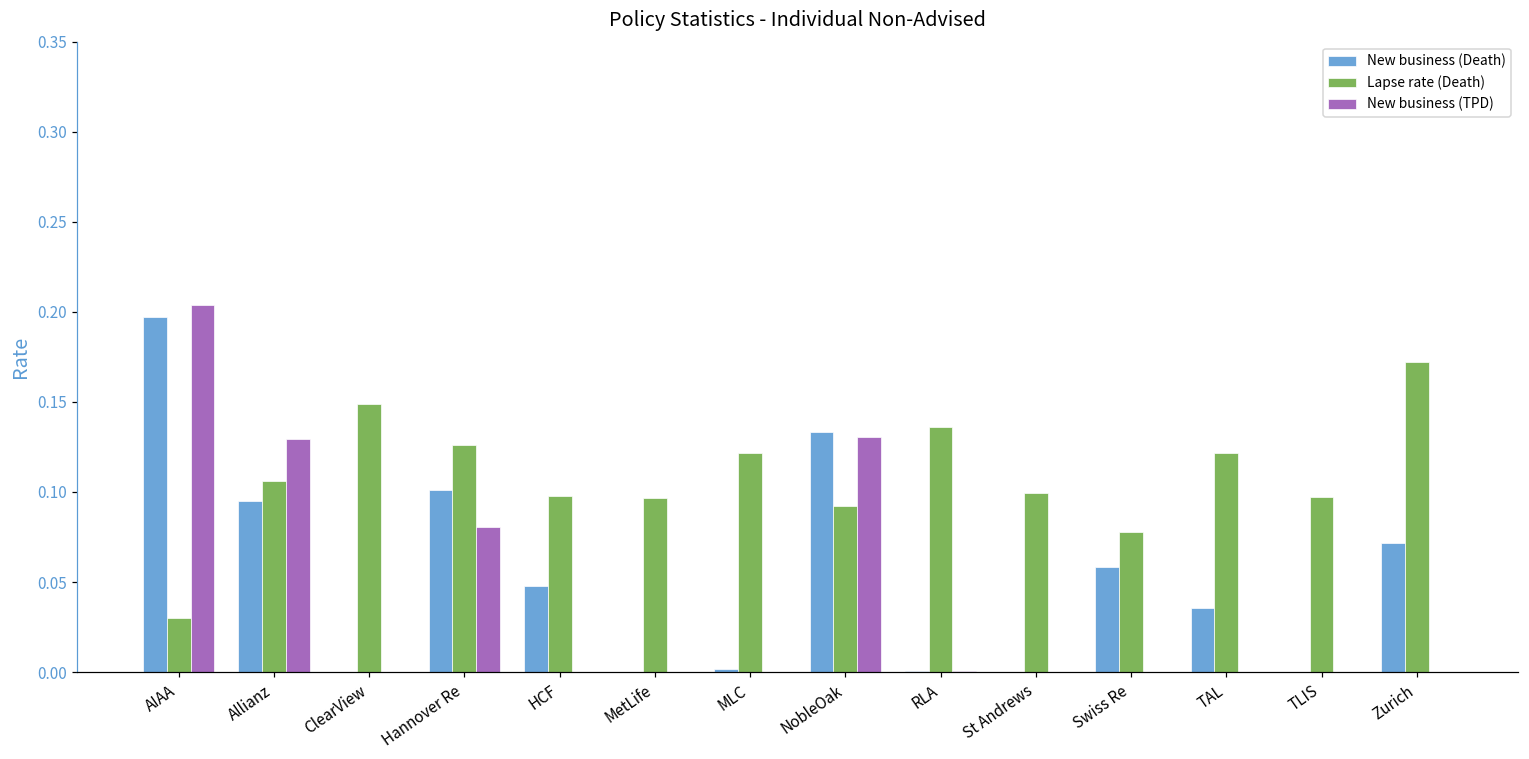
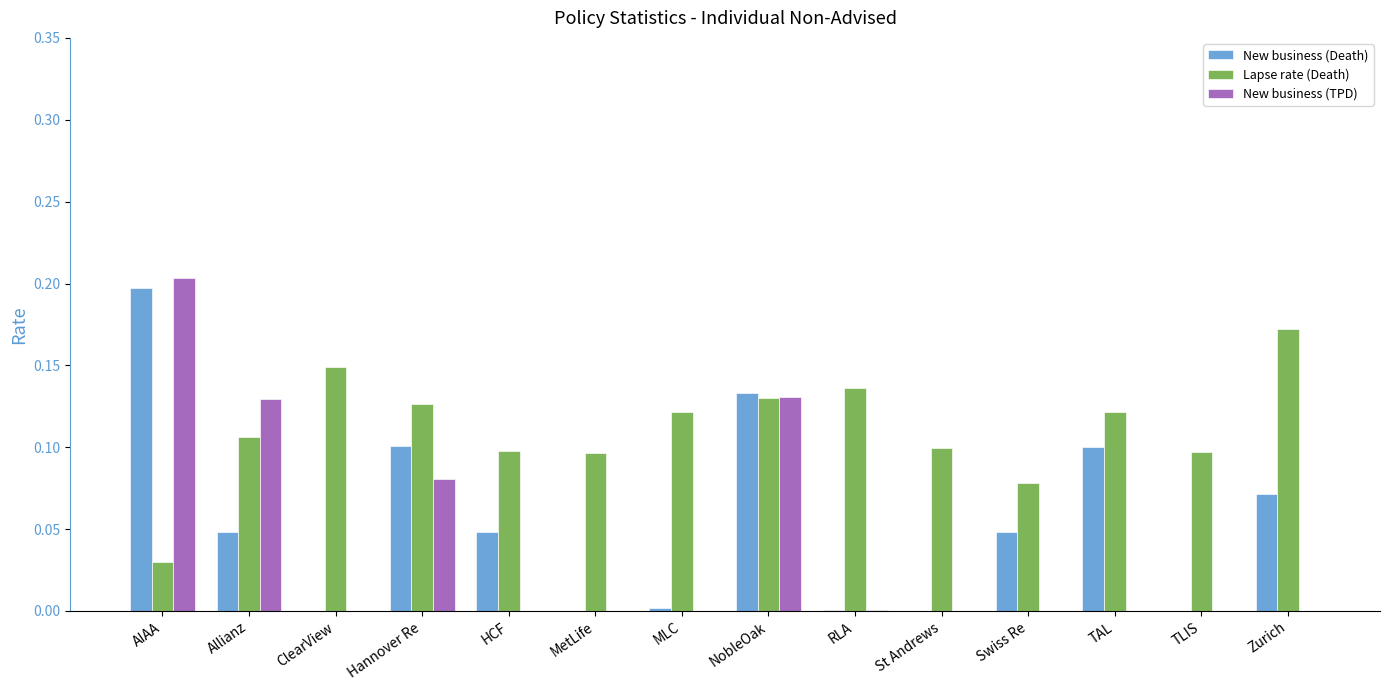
New business (Death), Allianz: 0.095 -> 0.049
Lapse rate (Death), NobleOak: 0.092 -> 0.130
New business (Death), Swiss Re: 0.059 -> 0.048
New business (Death), TAL: 0.035 -> 0.100
